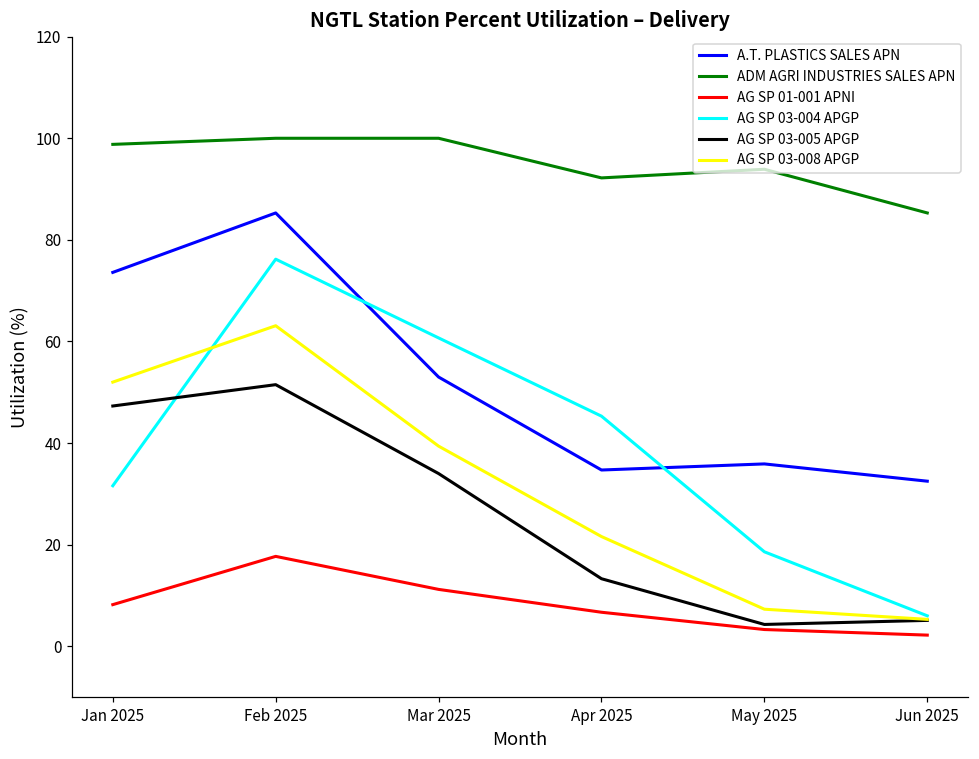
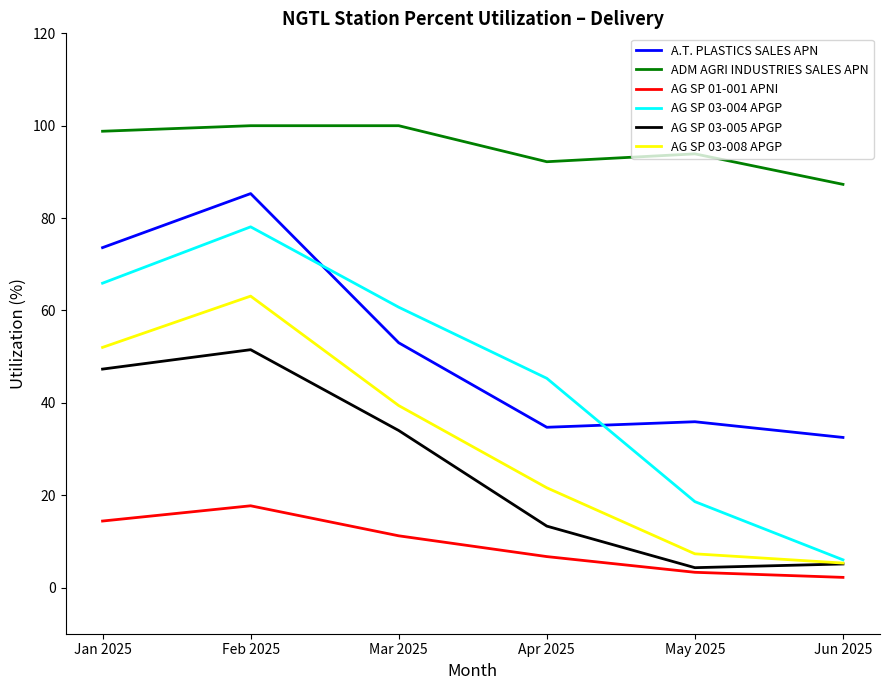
AG SP 01-001 APNI, Jan 2025: 8 -> 14
AG SP 03-004 APGP, Jan 2025: 32 -> 66
AG SP 03-004 APGP, Feb 2025: 76 -> 78
ADM AGRI INDUSTRIES SALES APN, Jun 2025: 85 -> 87
